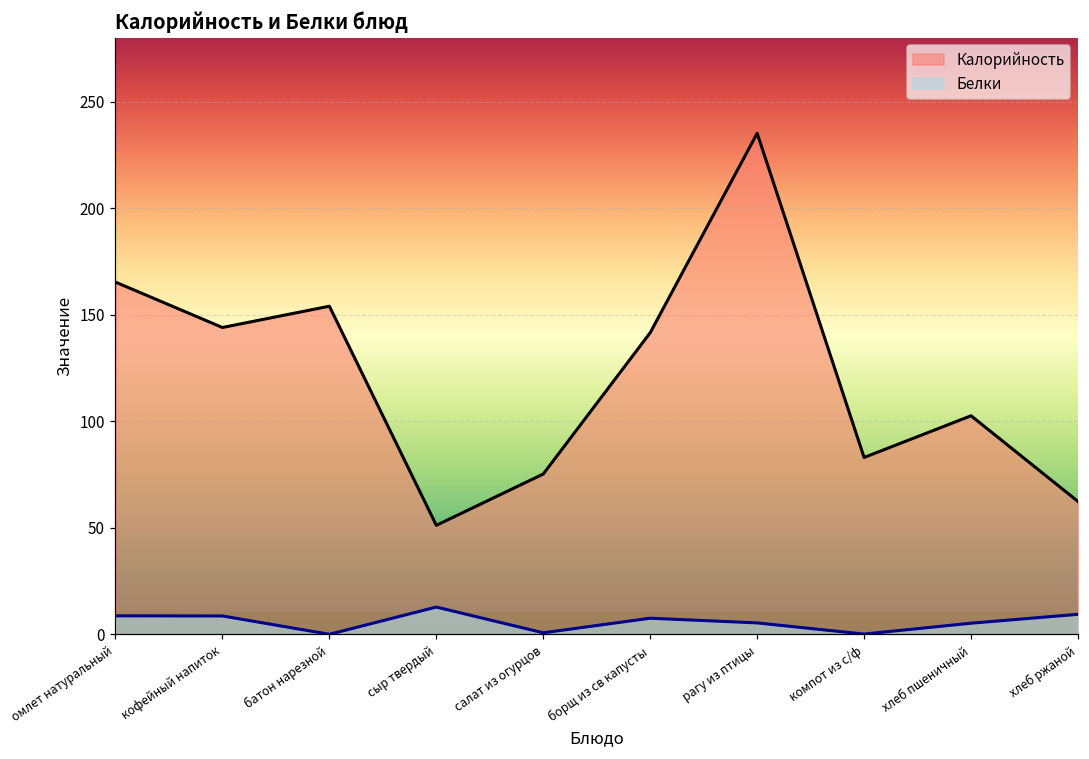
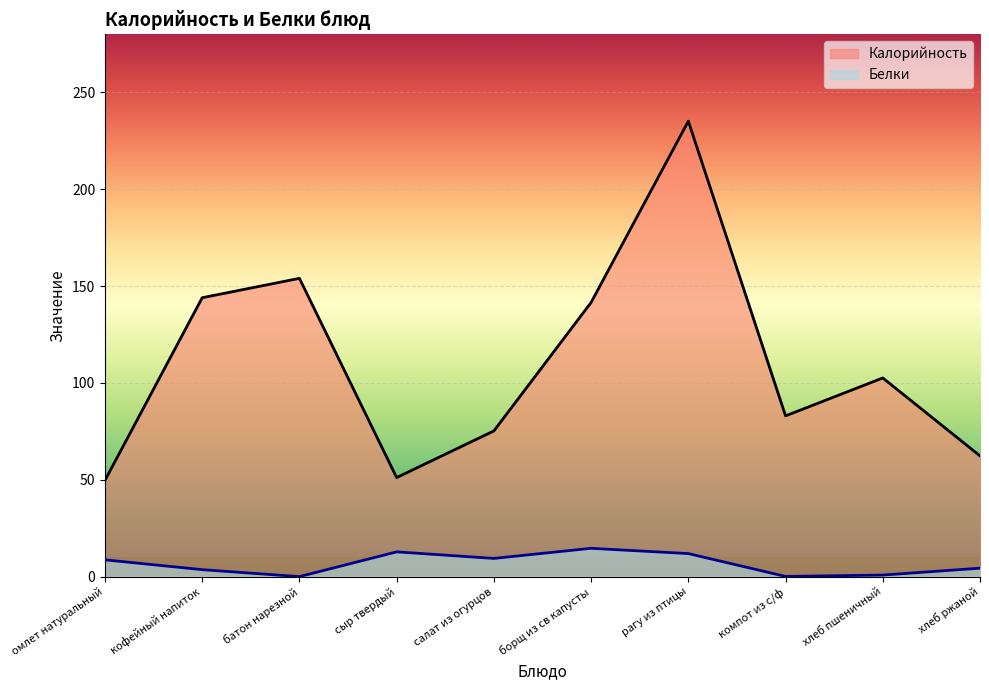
Калорийность, омлет натуральный: 165 -> 50
Белки, кофейный напиток: 9 -> 4
Белки, салат из огурцов: 1 -> 9
Белки, борщ из св капусты: 8 -> 15
Белки, рагу из птицы: 5 -> 12
Белки, хлеб пшеничный: 5 -> 1
Белки, хлеб ржаной: 9 -> 4
